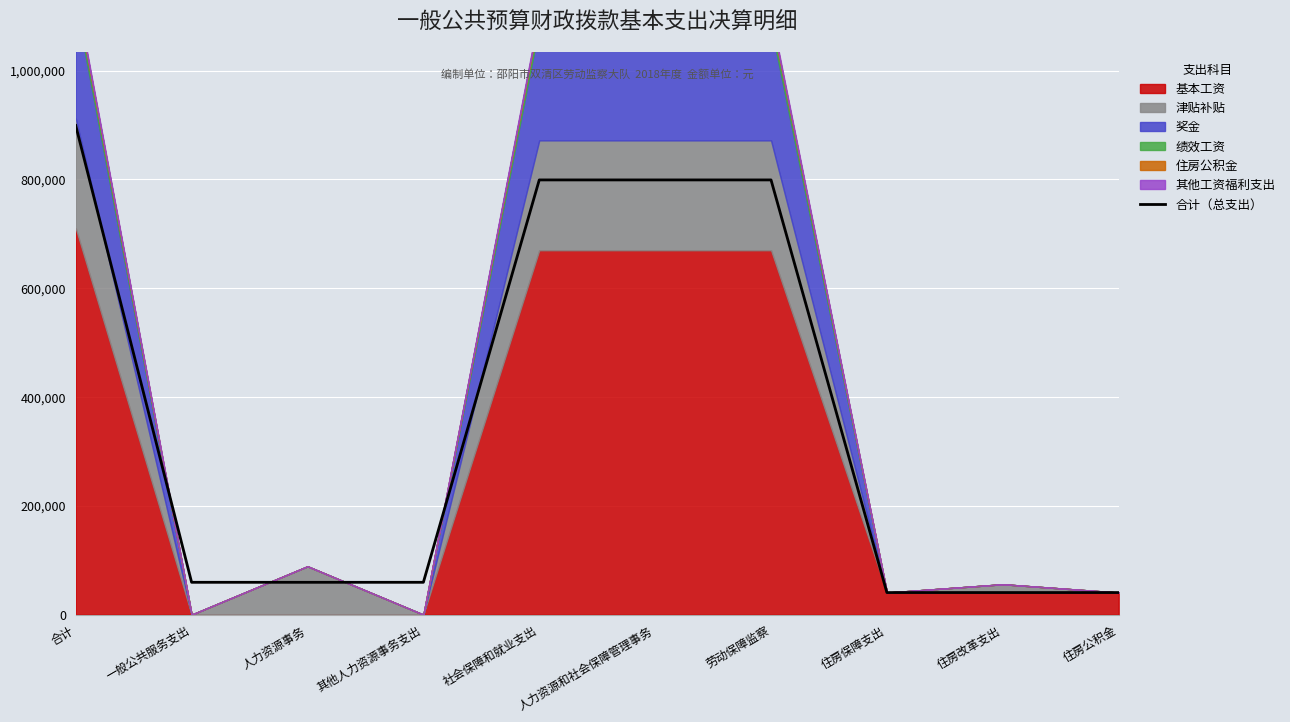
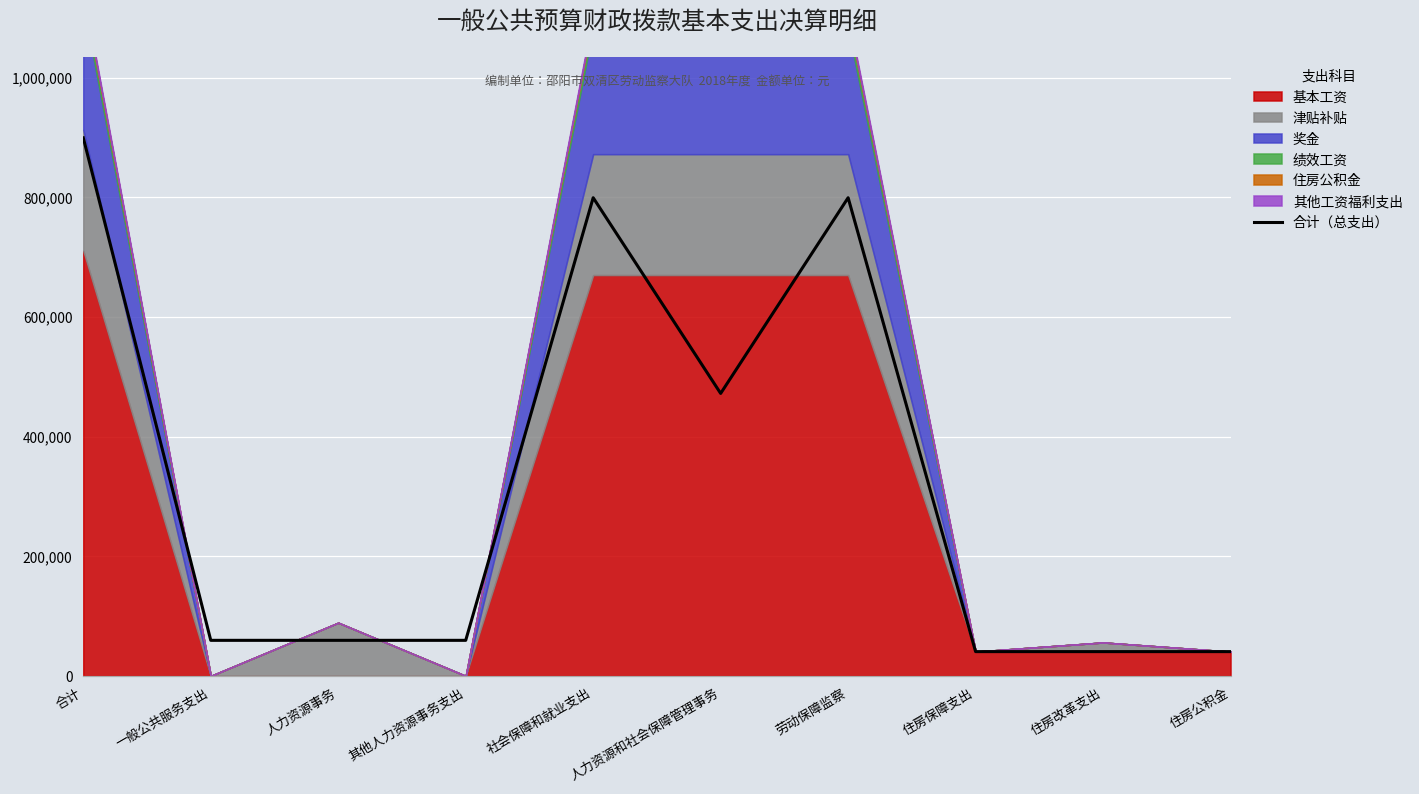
合计（总支出）, 人力资源和社会保障管理事务: 800,000 -> 470,000
